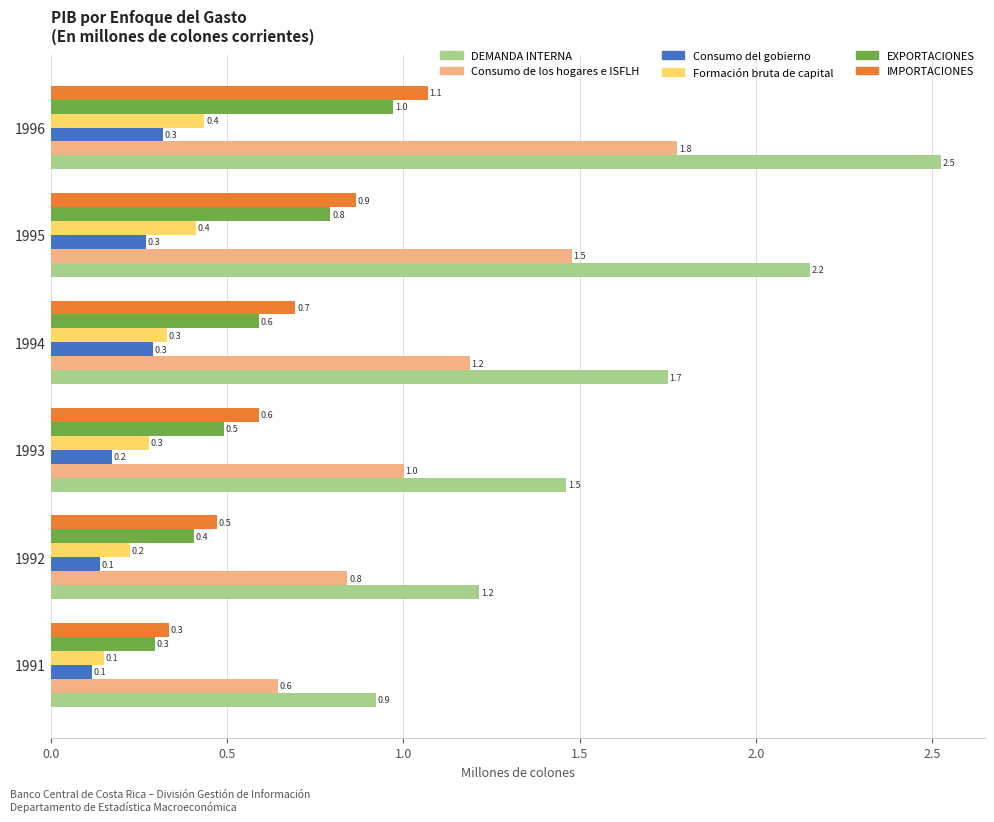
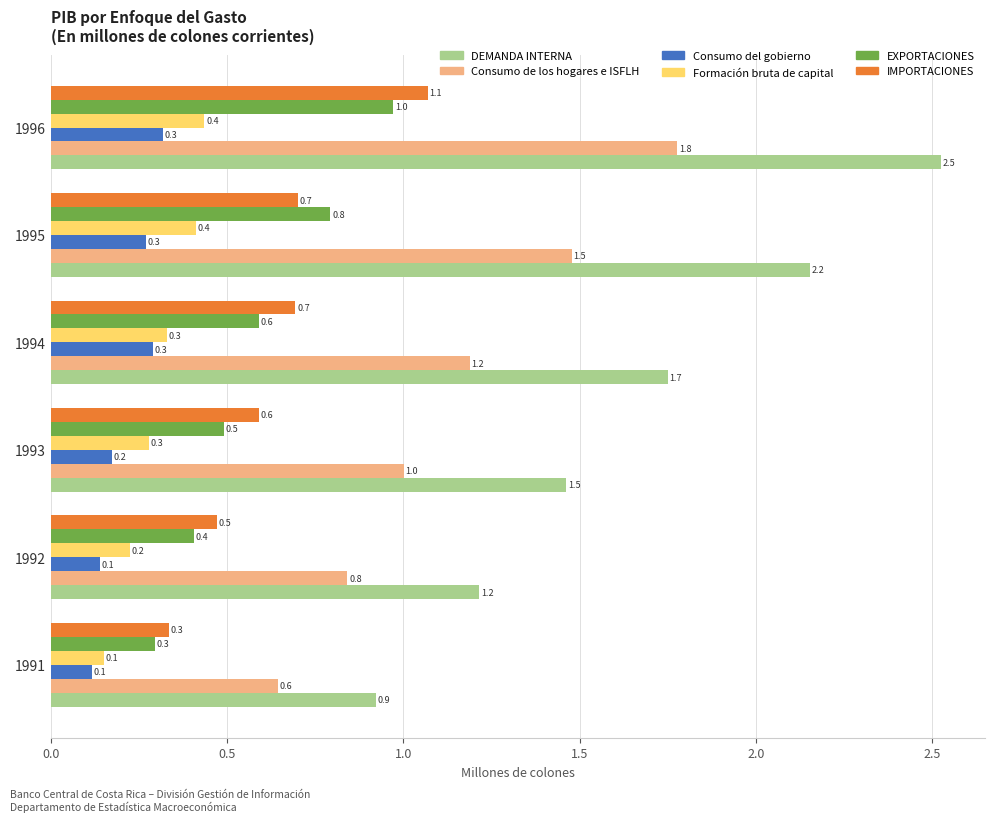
IMPORTACIONES, 1995: 0.9 -> 0.7
